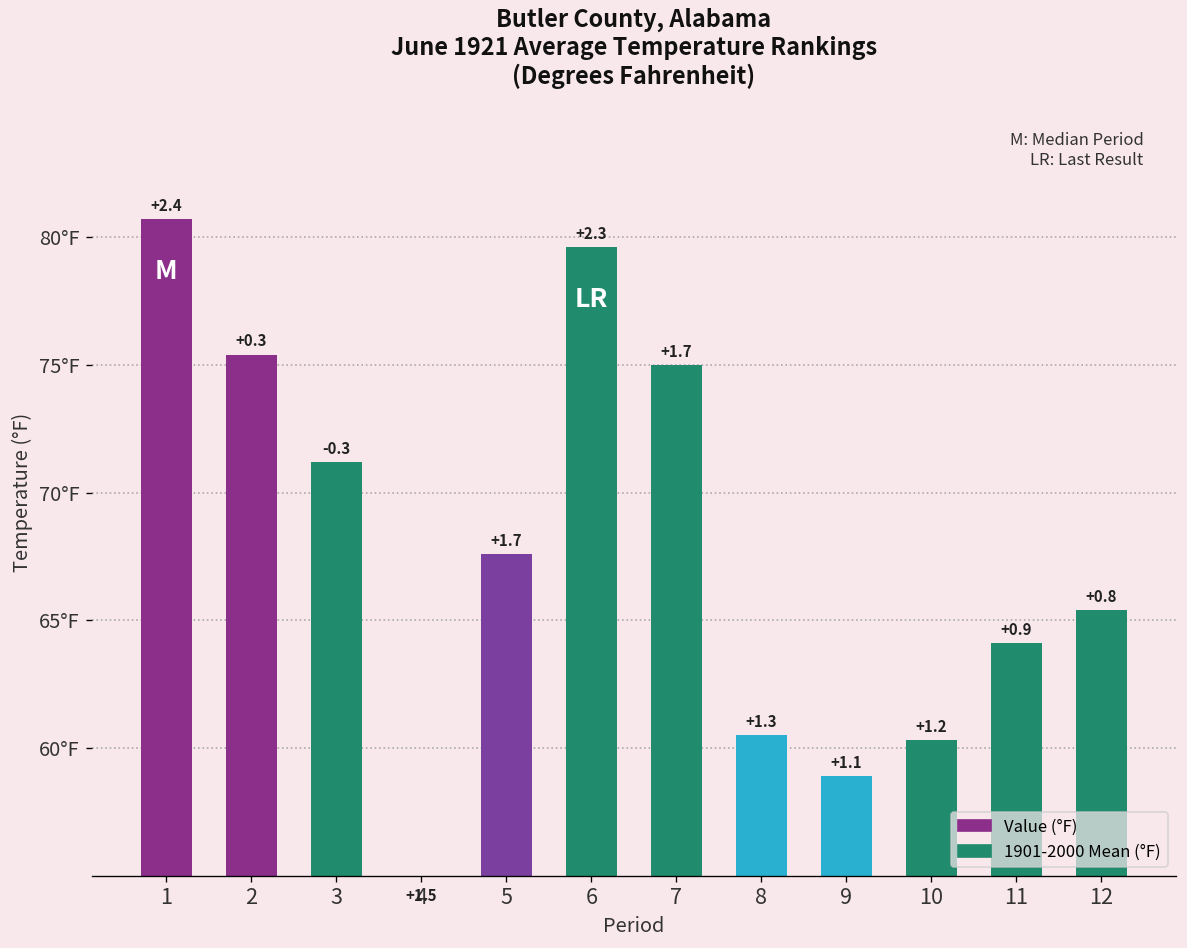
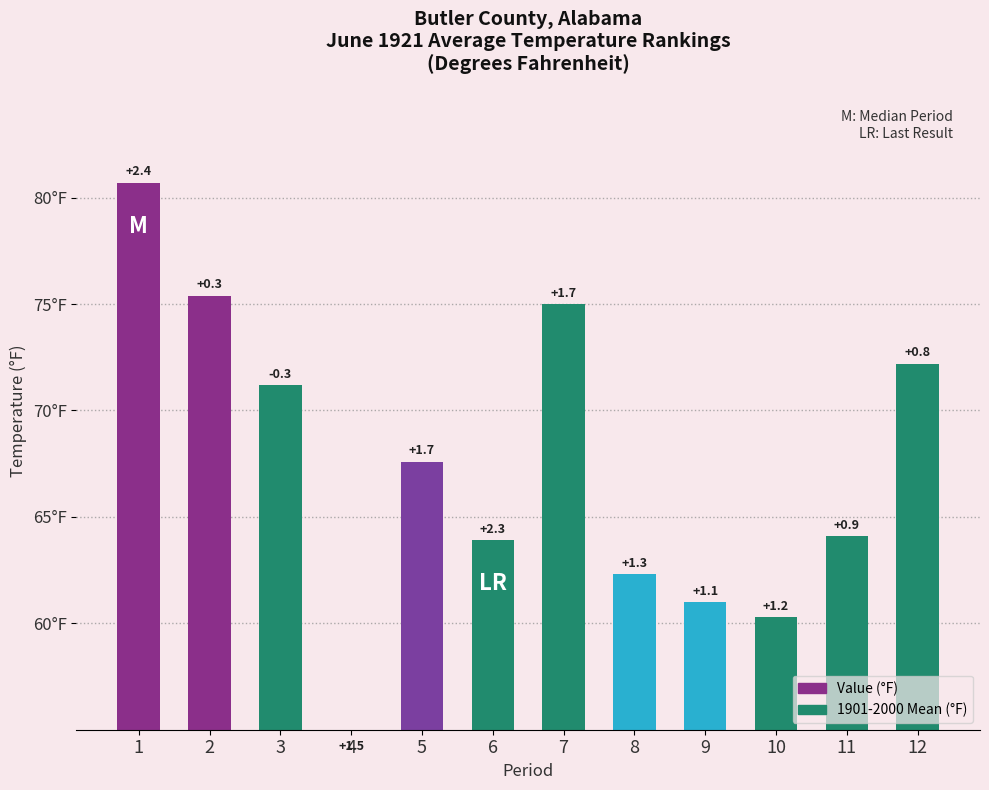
6: 79.6°F -> 63.9°F
8: 60.5°F -> 62.3°F
9: 58.9°F -> 61.0°F
12: 65.4°F -> 72.2°F
